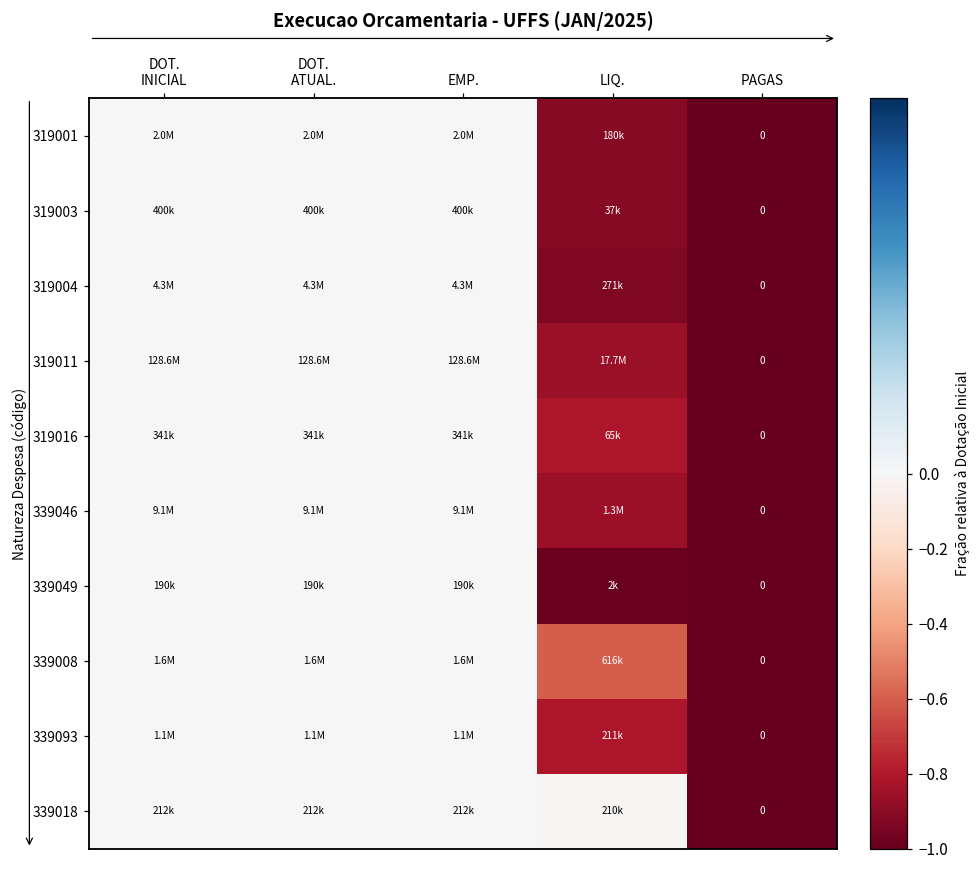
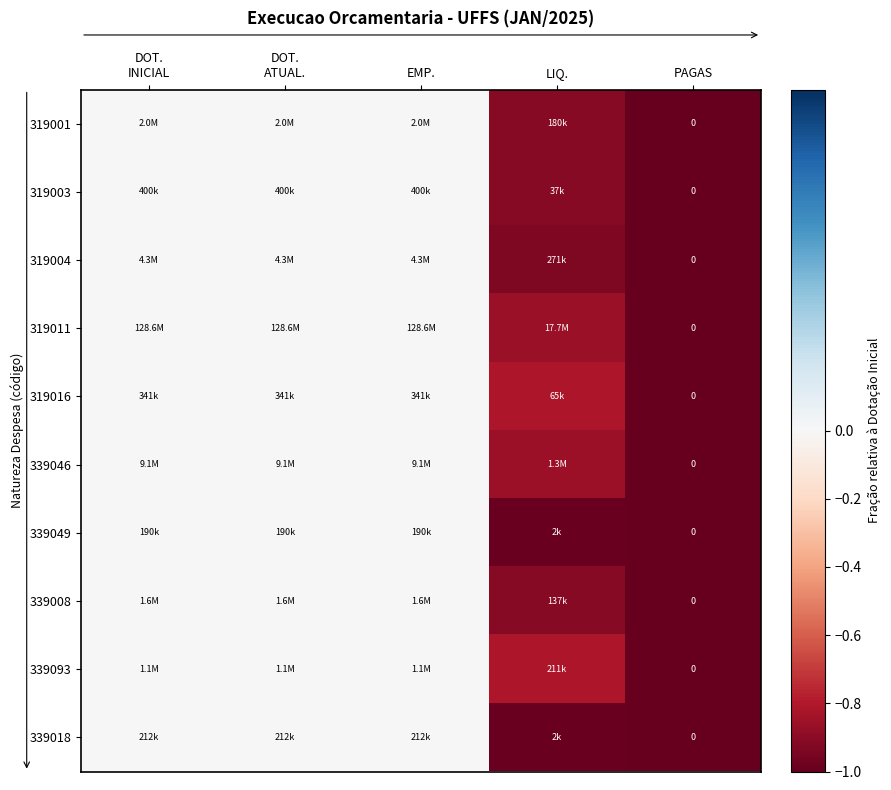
339008, LIQ.: 616k -> 137k
339018, LIQ.: 210k -> 2k
